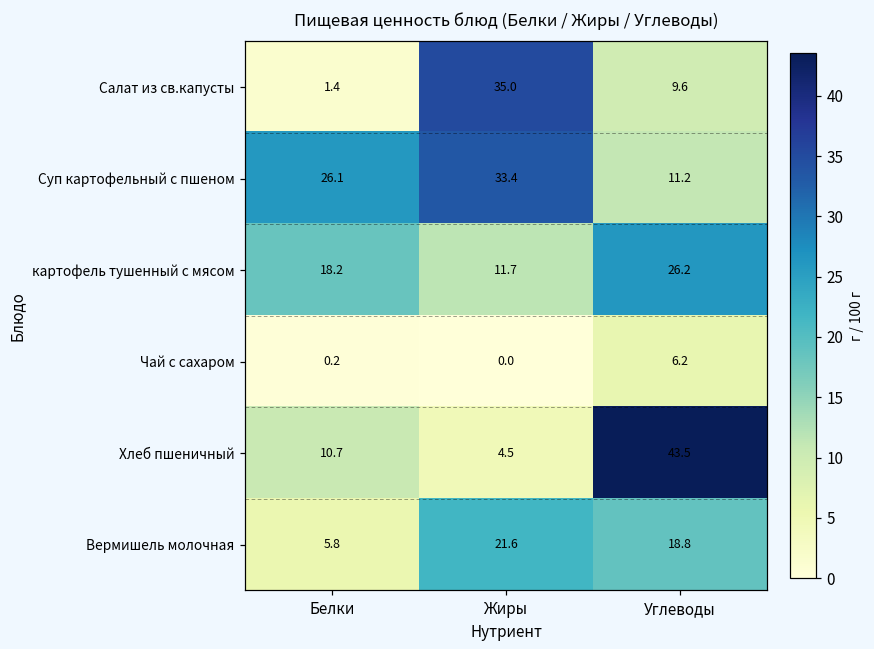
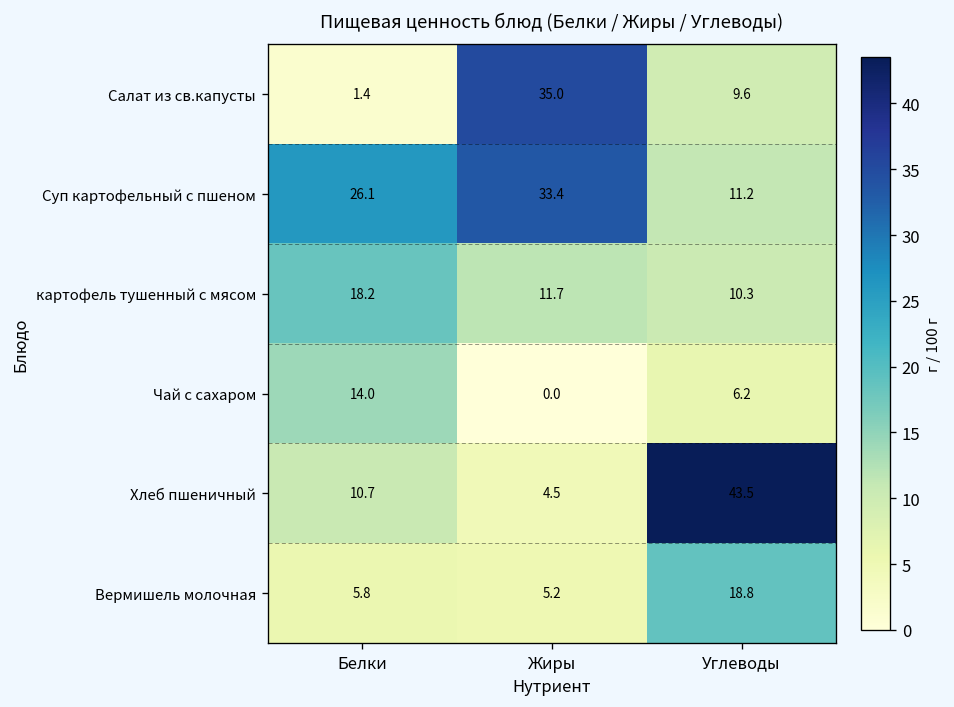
картофель тушенный с мясом, Углеводы: 26.2 -> 10.3
Чай с сахаром, Белки: 0.2 -> 14.0
Вермишель молочная, Жиры: 21.6 -> 5.2
